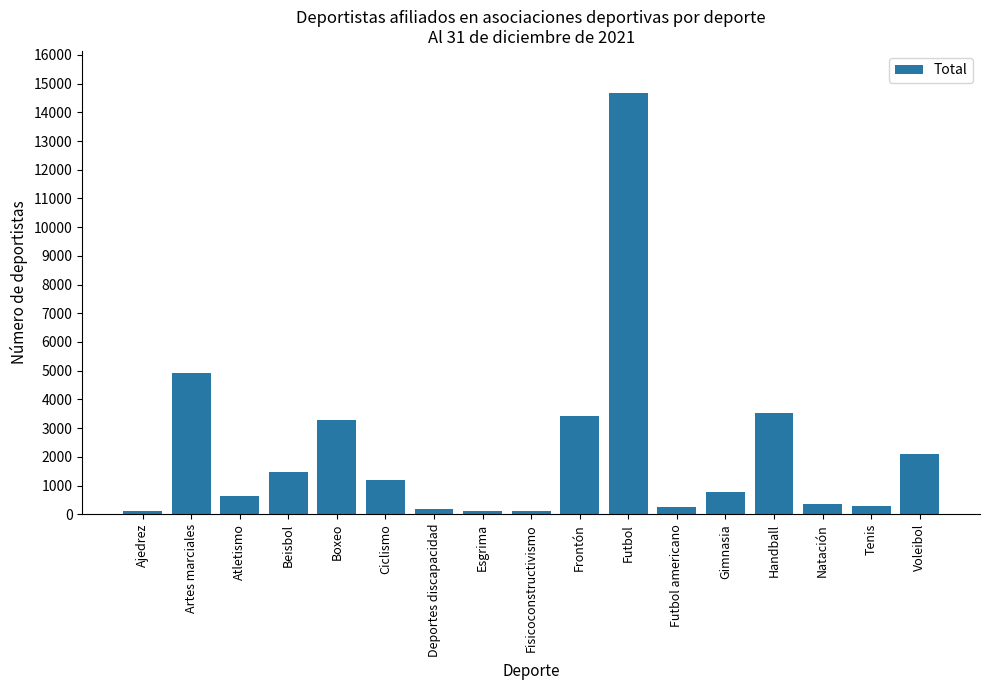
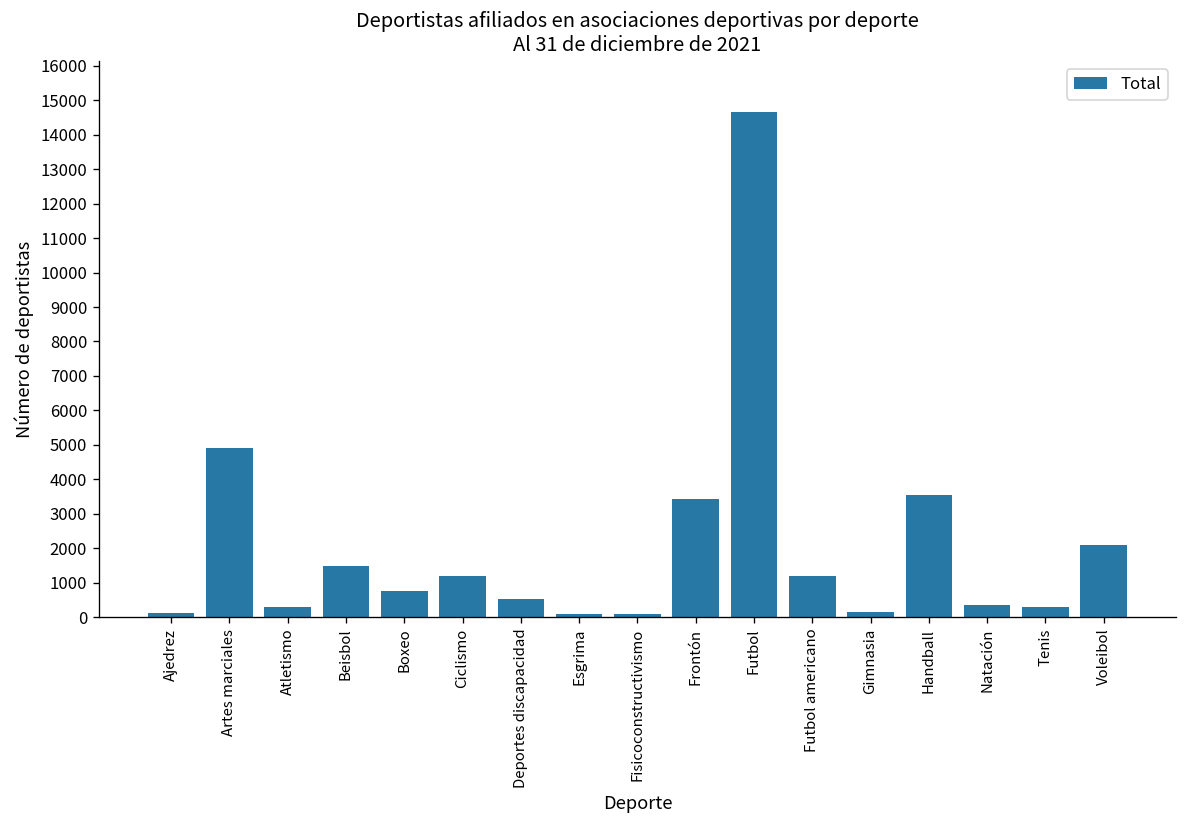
Atletismo: 600 -> 300
Boxeo: 3300 -> 700
Deportes discapacidad: 200 -> 500
Futbol americano: 300 -> 1200
Gimnasia: 800 -> 200
